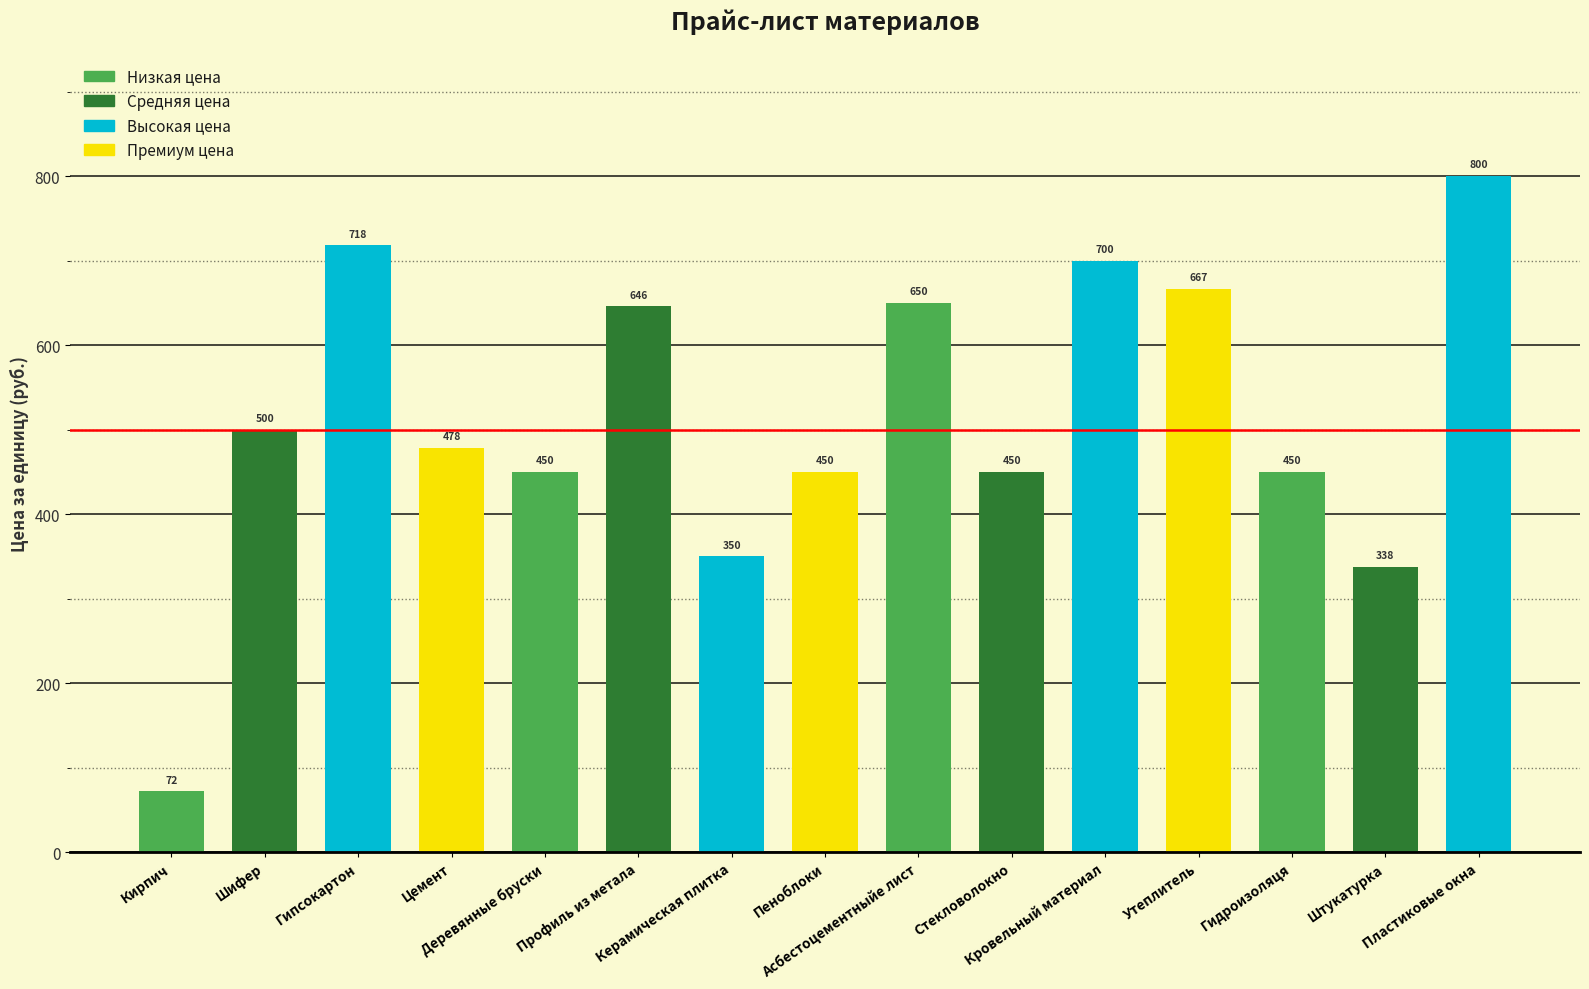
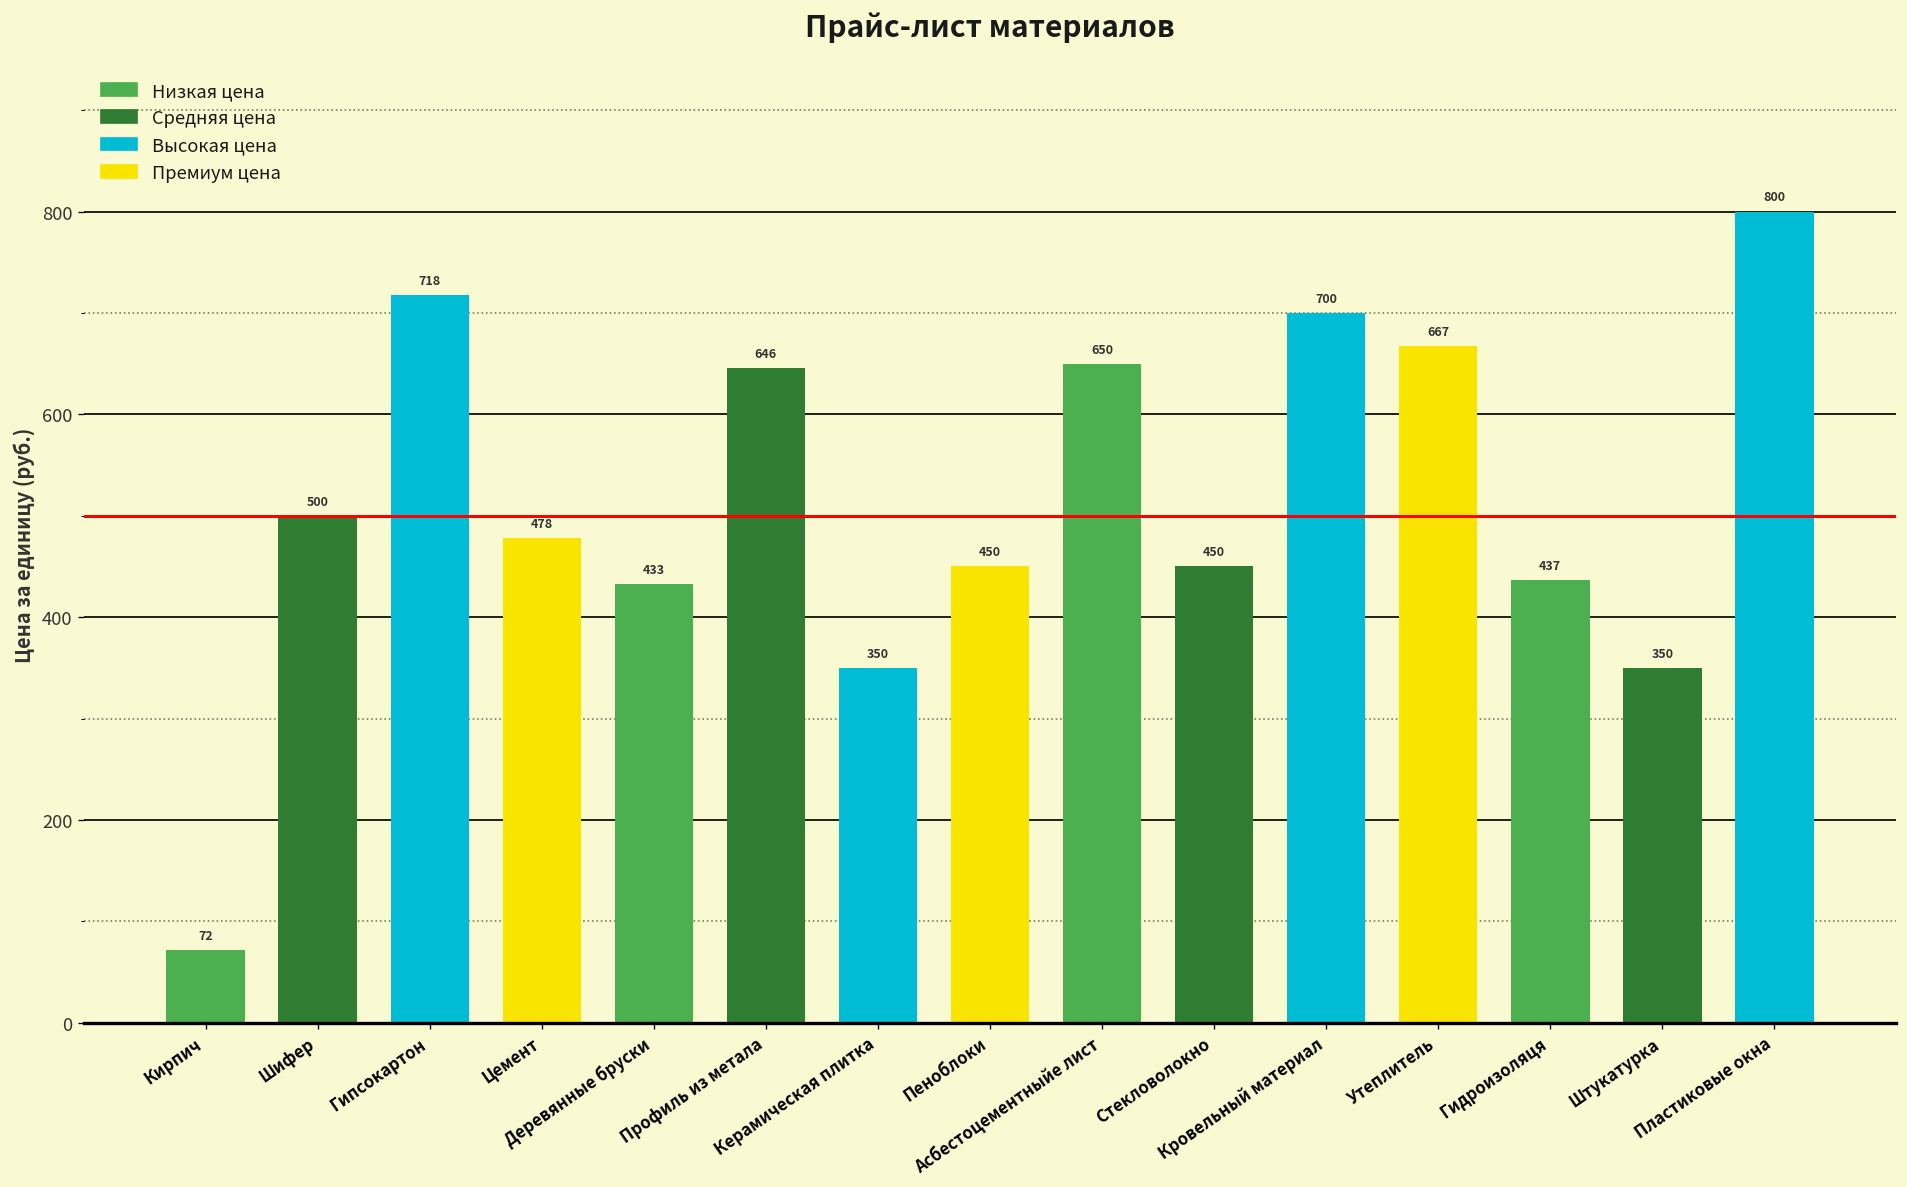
Деревянные бруски: 450 -> 433
Гидроизоляця: 450 -> 437
Штукатурка: 338 -> 350
